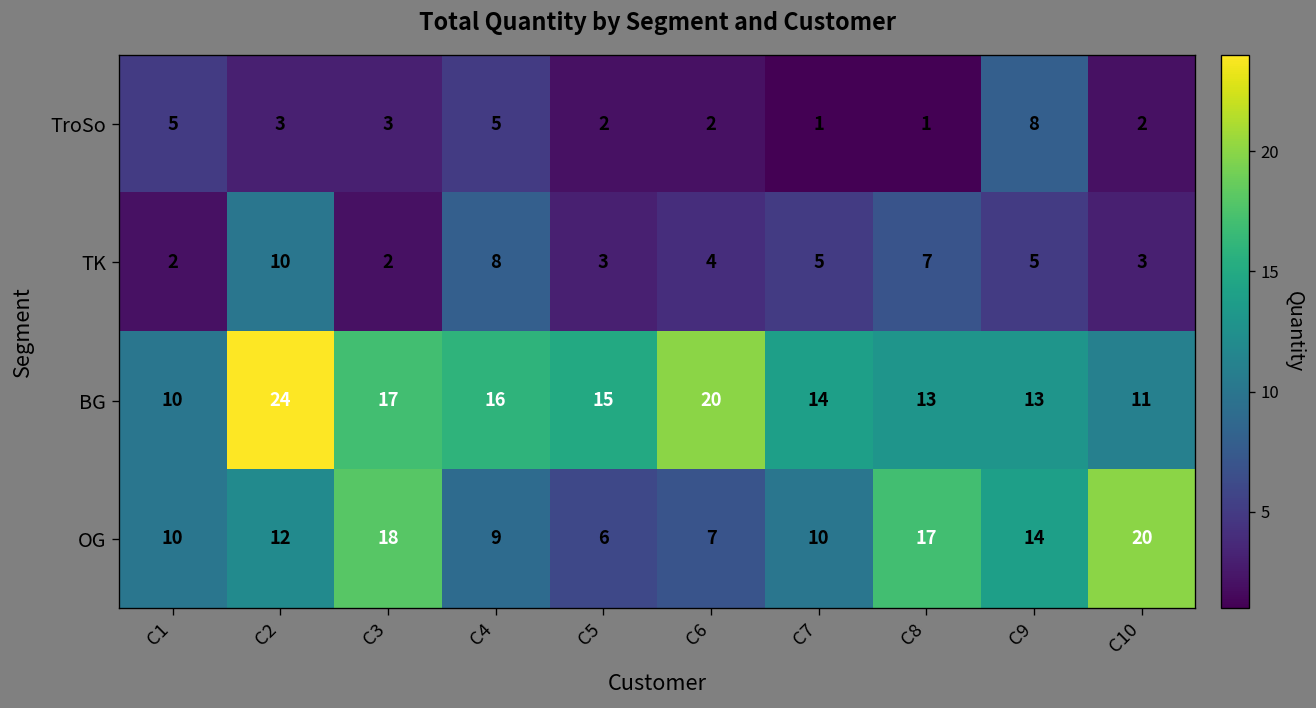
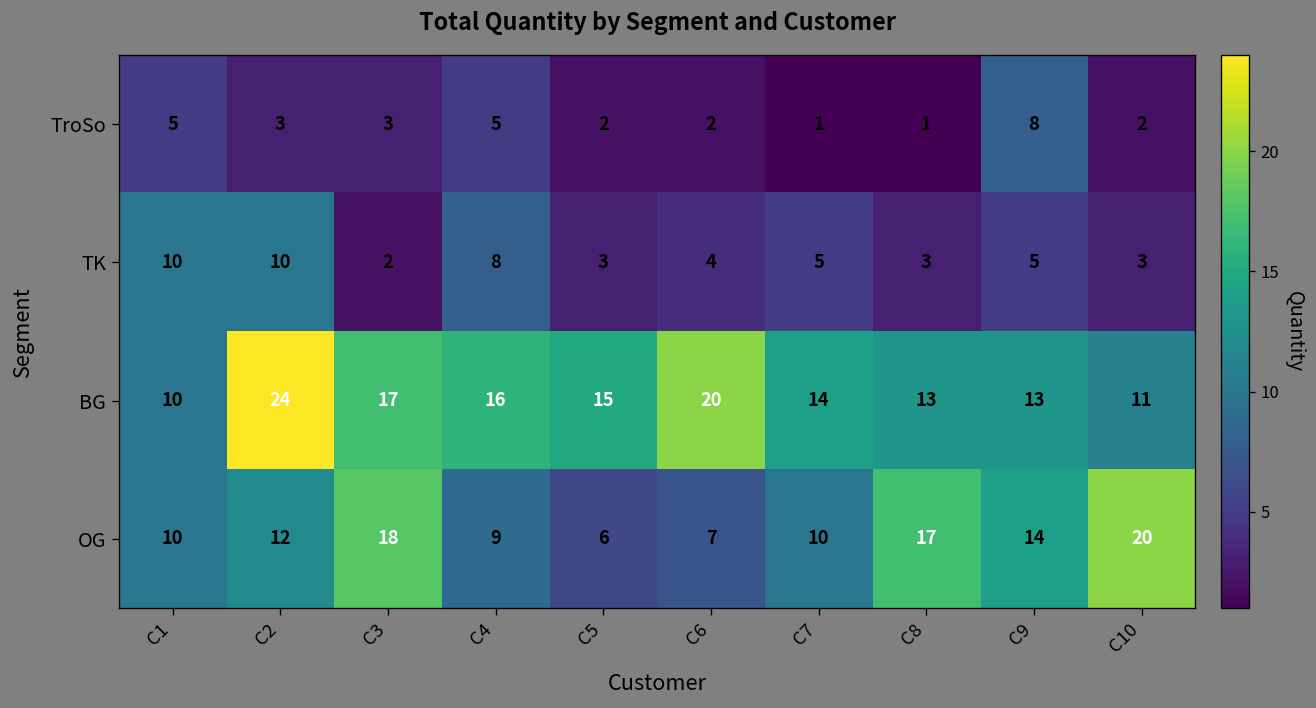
TK, C1: 2 -> 10
TK, C8: 7 -> 3
